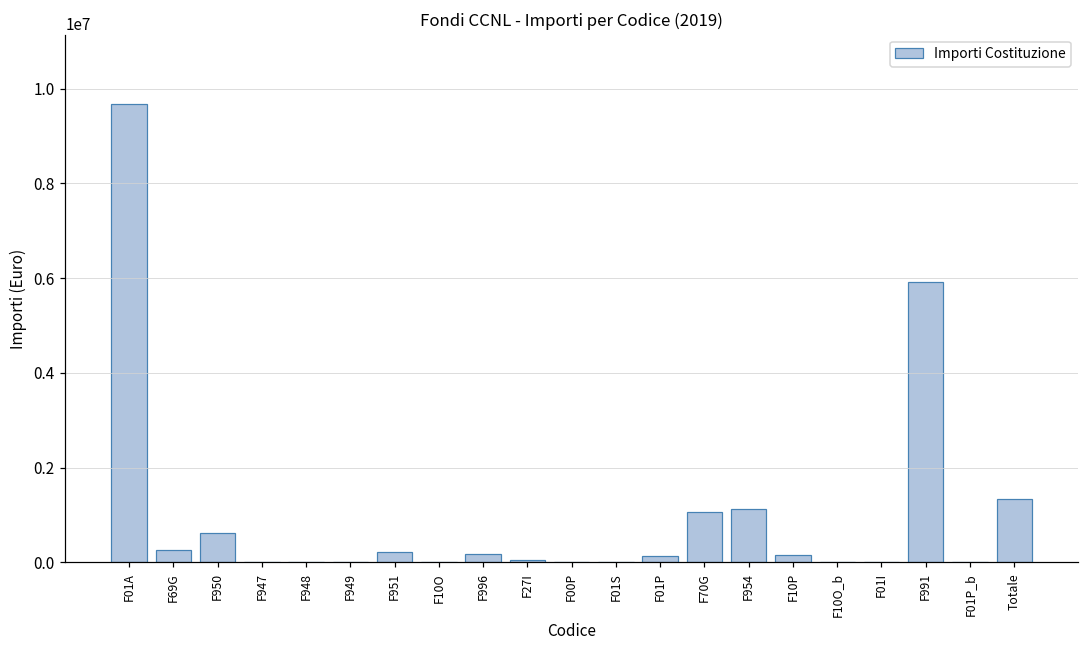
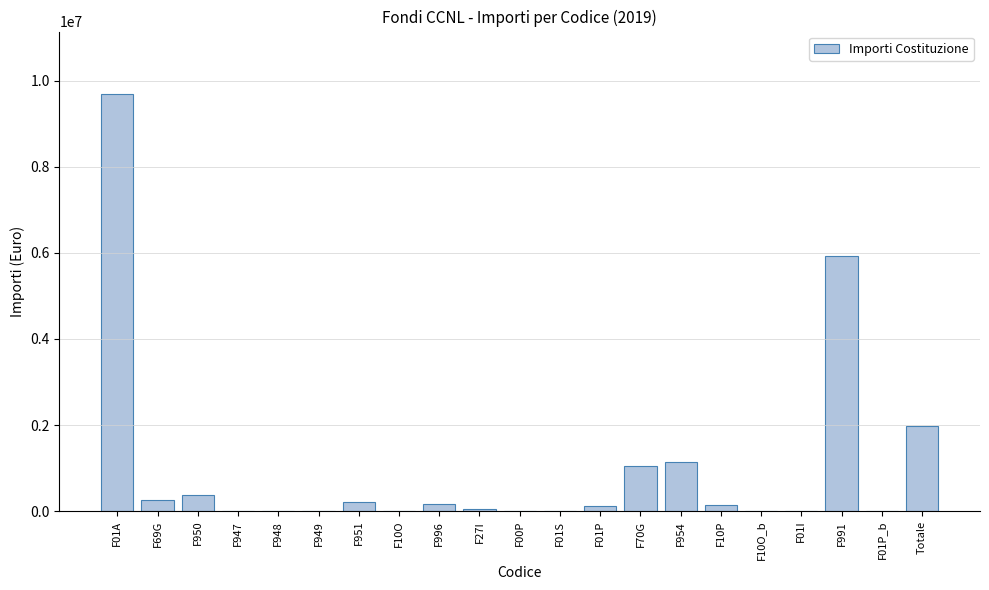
F950: 600000 -> 400000
Totale: 1300000 -> 2000000
